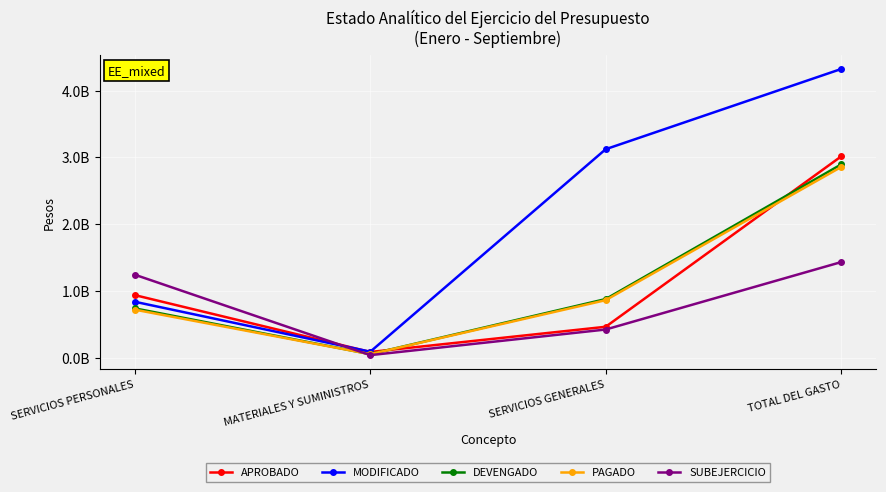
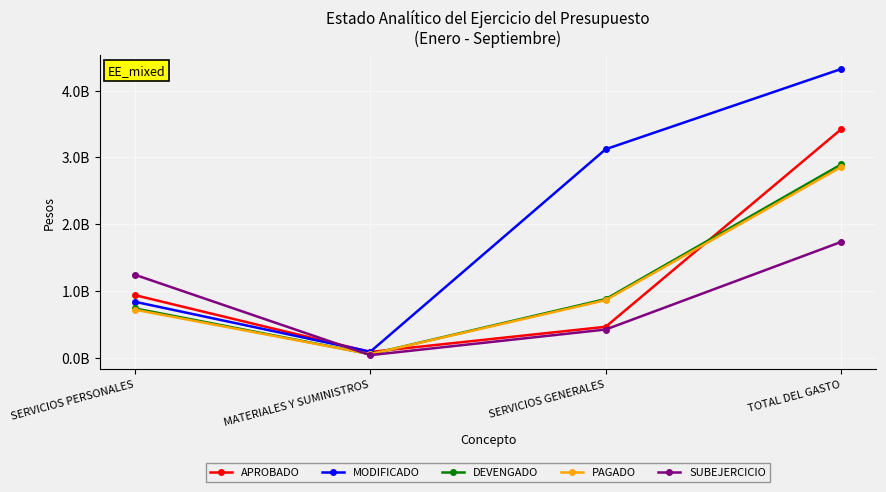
APROBADO, TOTAL DEL GASTO: 3000000000 -> 3400000000
SUBEJERCICIO, TOTAL DEL GASTO: 1400000000 -> 1700000000
